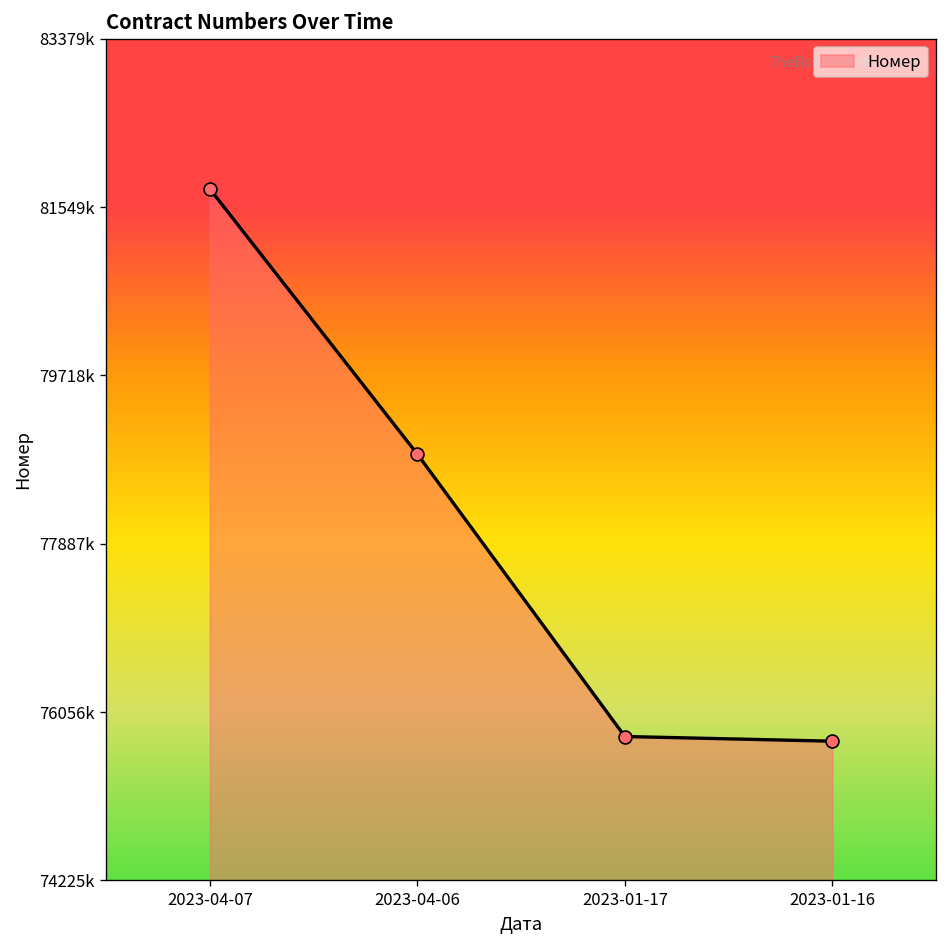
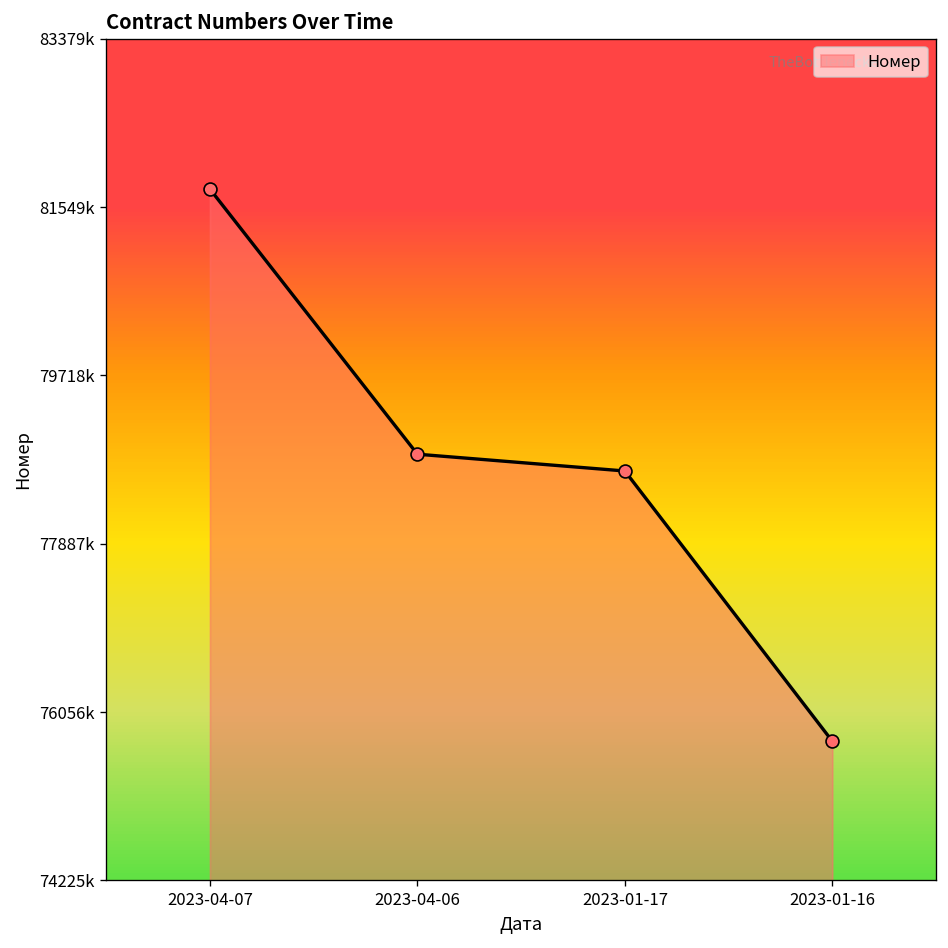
2023-01-17: 75800000 -> 78700000
